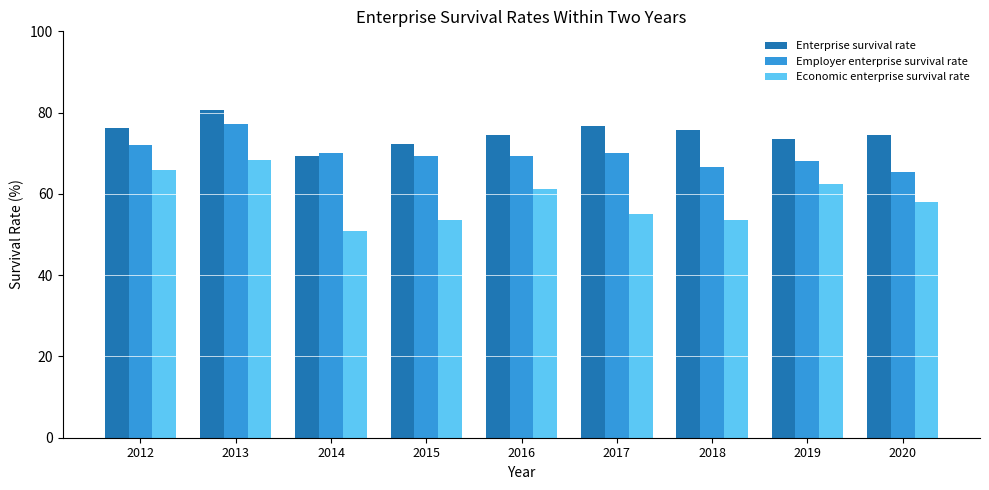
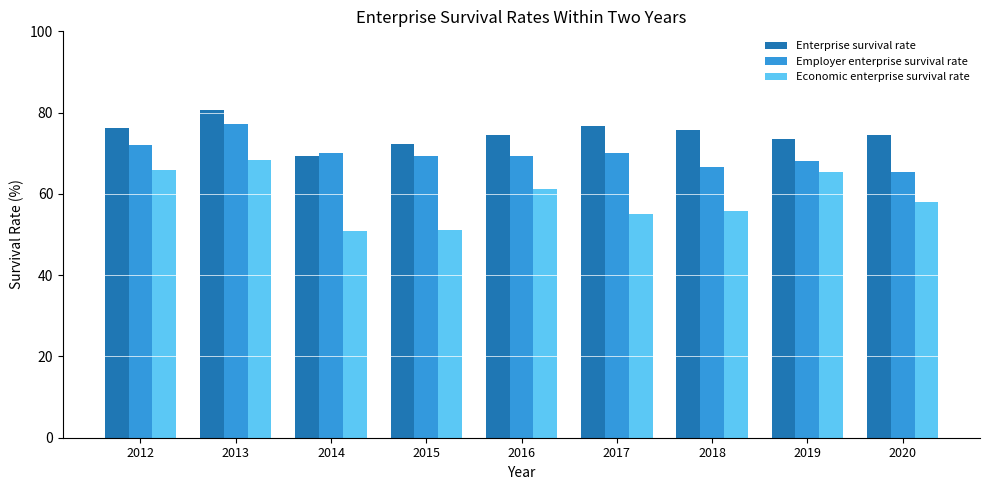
Economic enterprise survival rate, 2015: 54 -> 51
Economic enterprise survival rate, 2018: 54 -> 56
Economic enterprise survival rate, 2019: 62 -> 66
